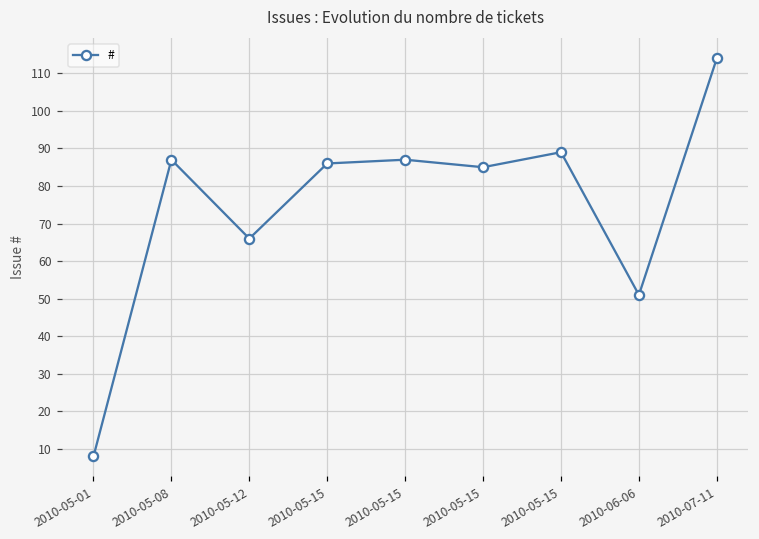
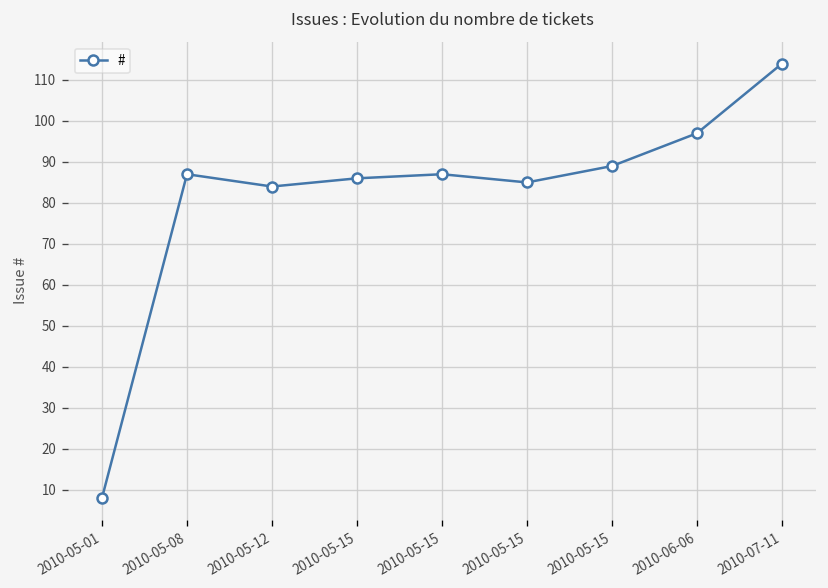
2010-05-12: 66 -> 84
2010-06-06: 51 -> 97
